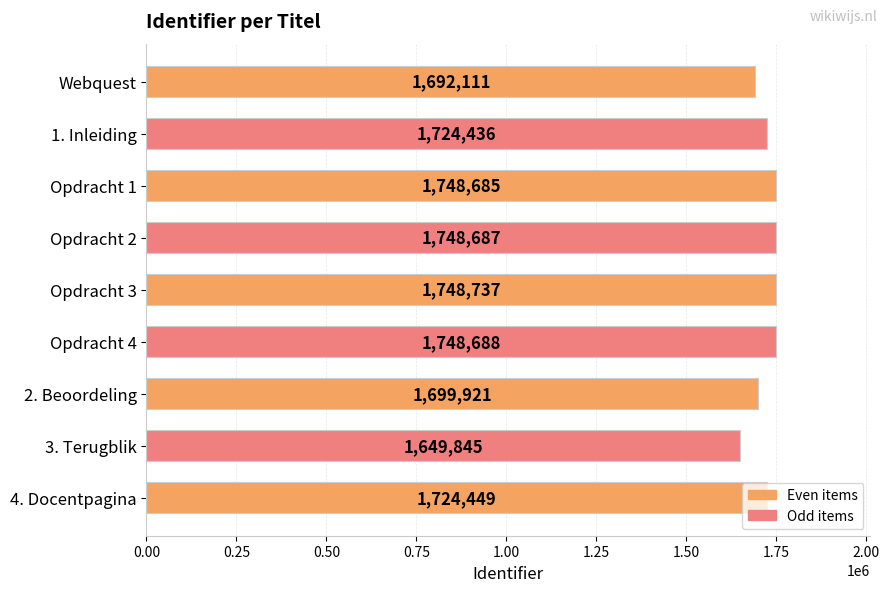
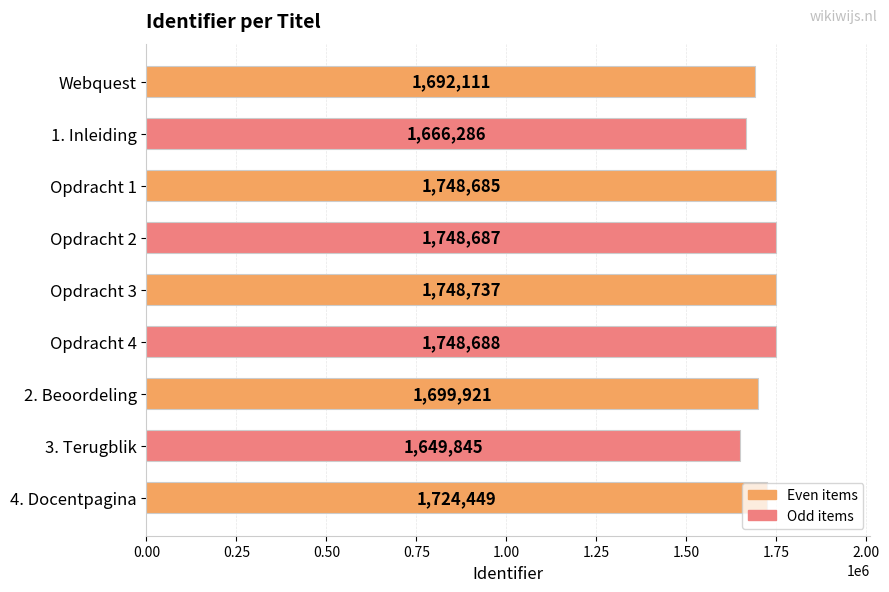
1. Inleiding: 1,724,436 -> 1,666,286
